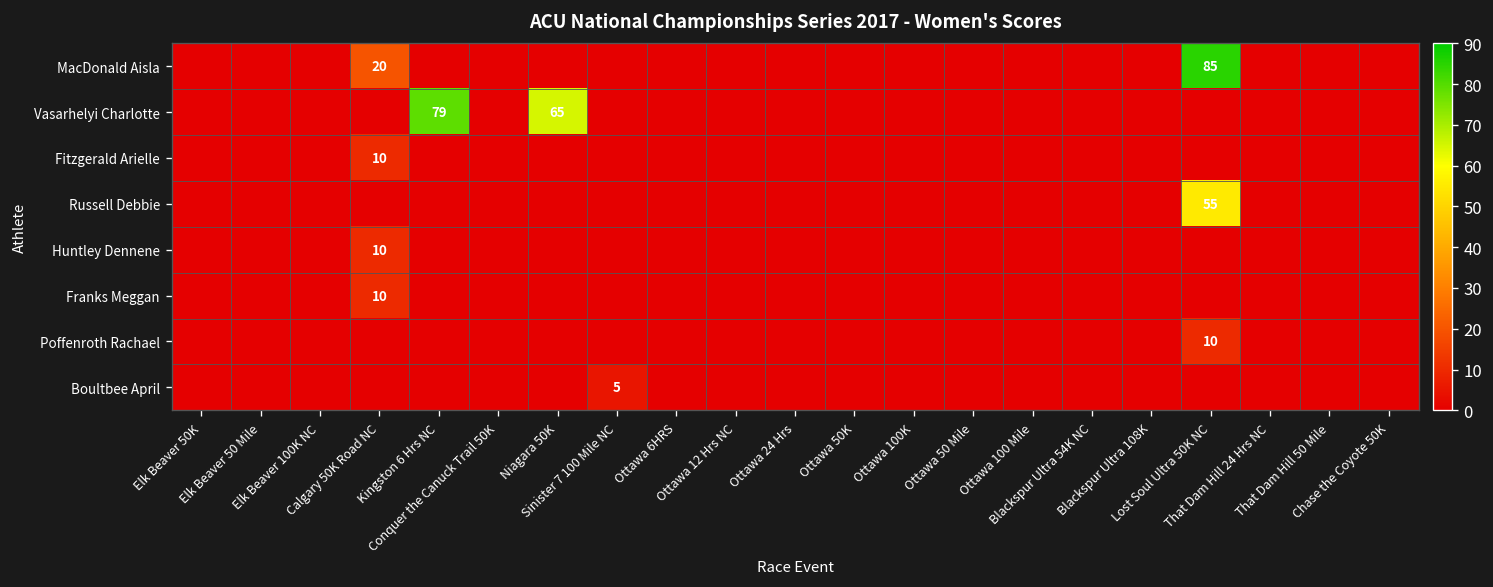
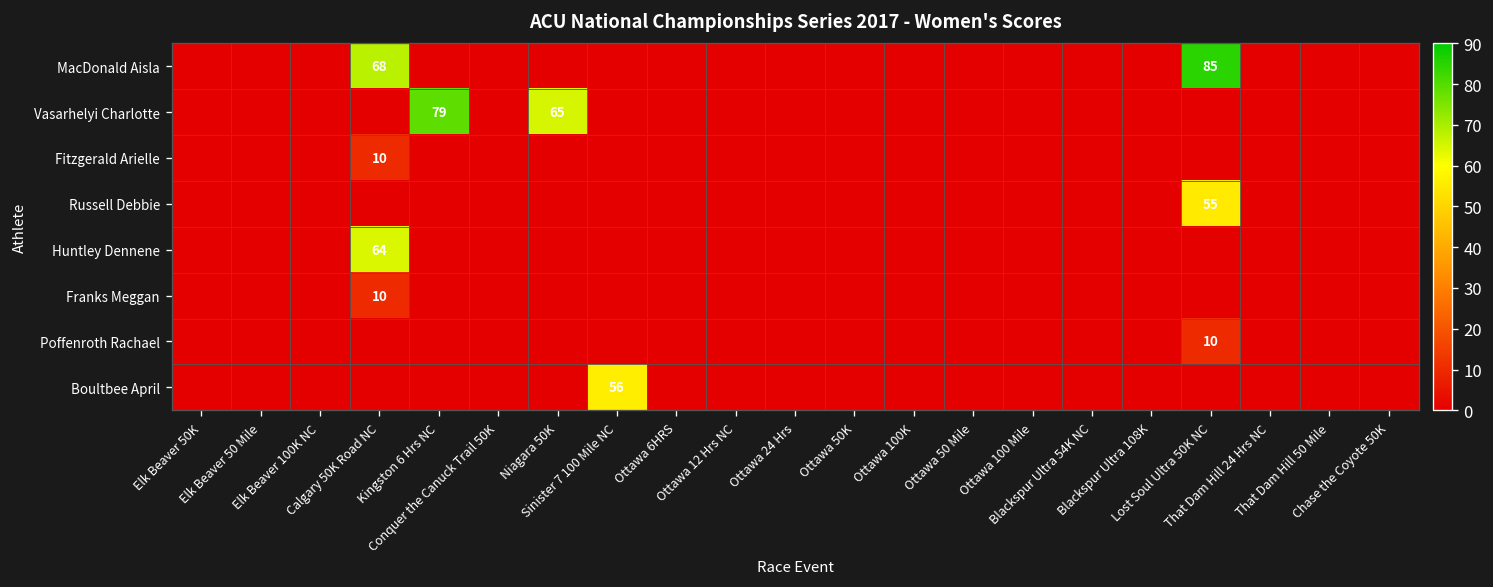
MacDonald Aisla, Calgary 50K Road NC: 20 -> 68
Huntley Dennene, Calgary 50K Road NC: 10 -> 64
Boultbee April, Sinister 7 100 Mile NC: 5 -> 56
